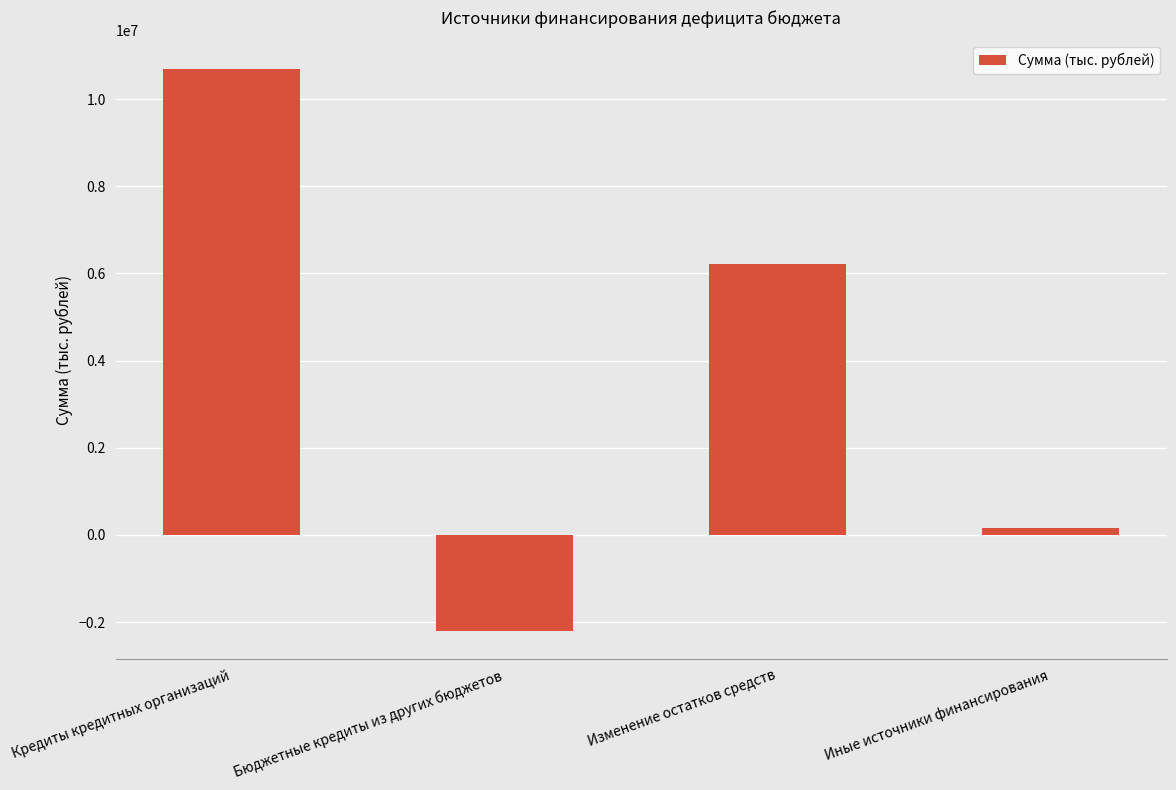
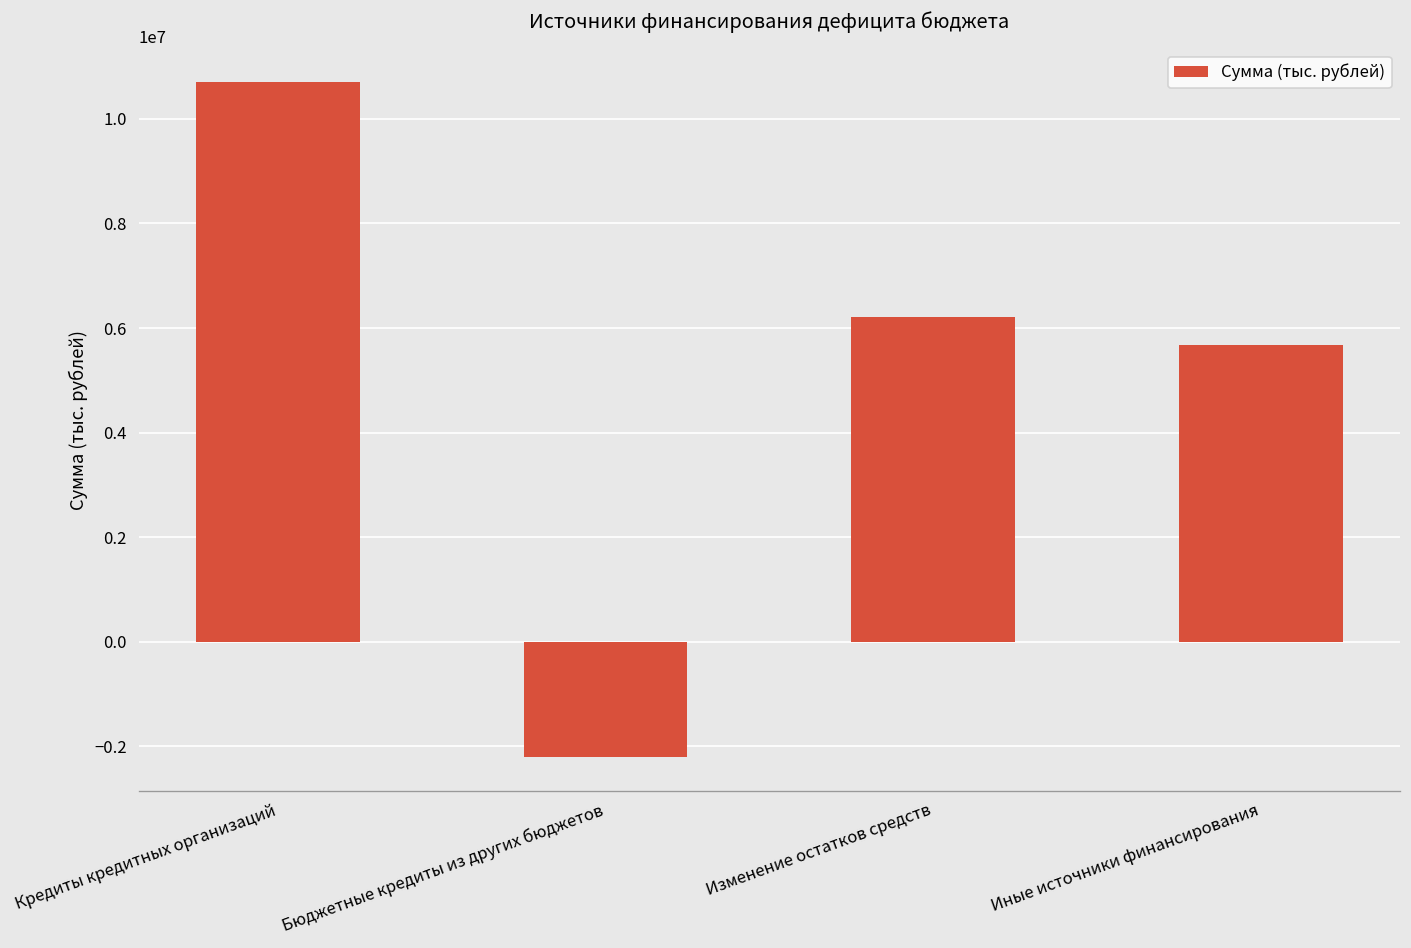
Иные источники финансирования: 100000 -> 5700000
